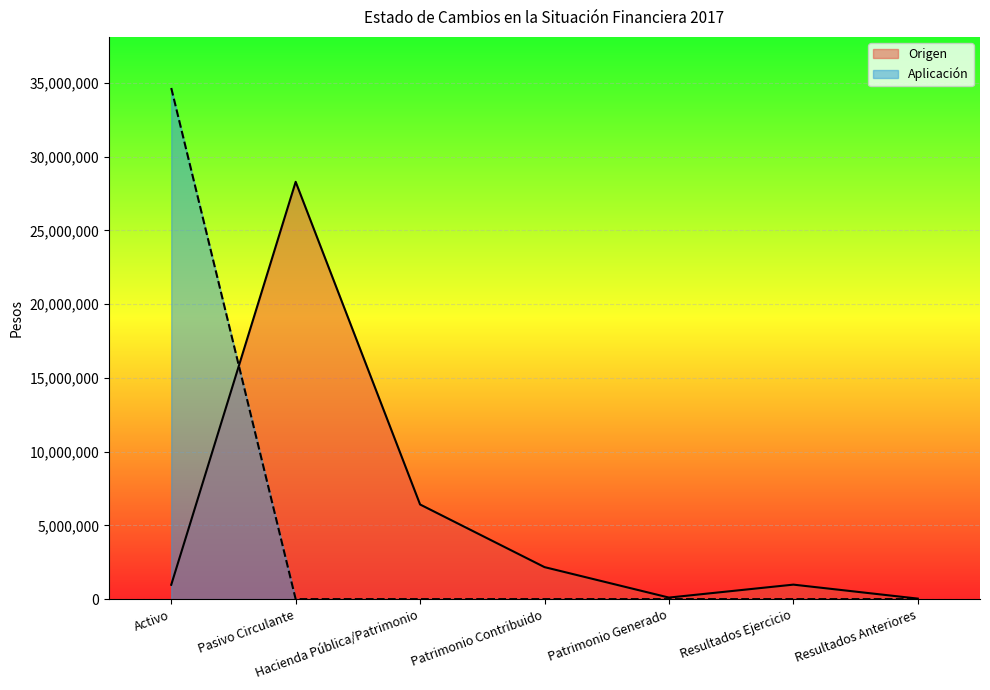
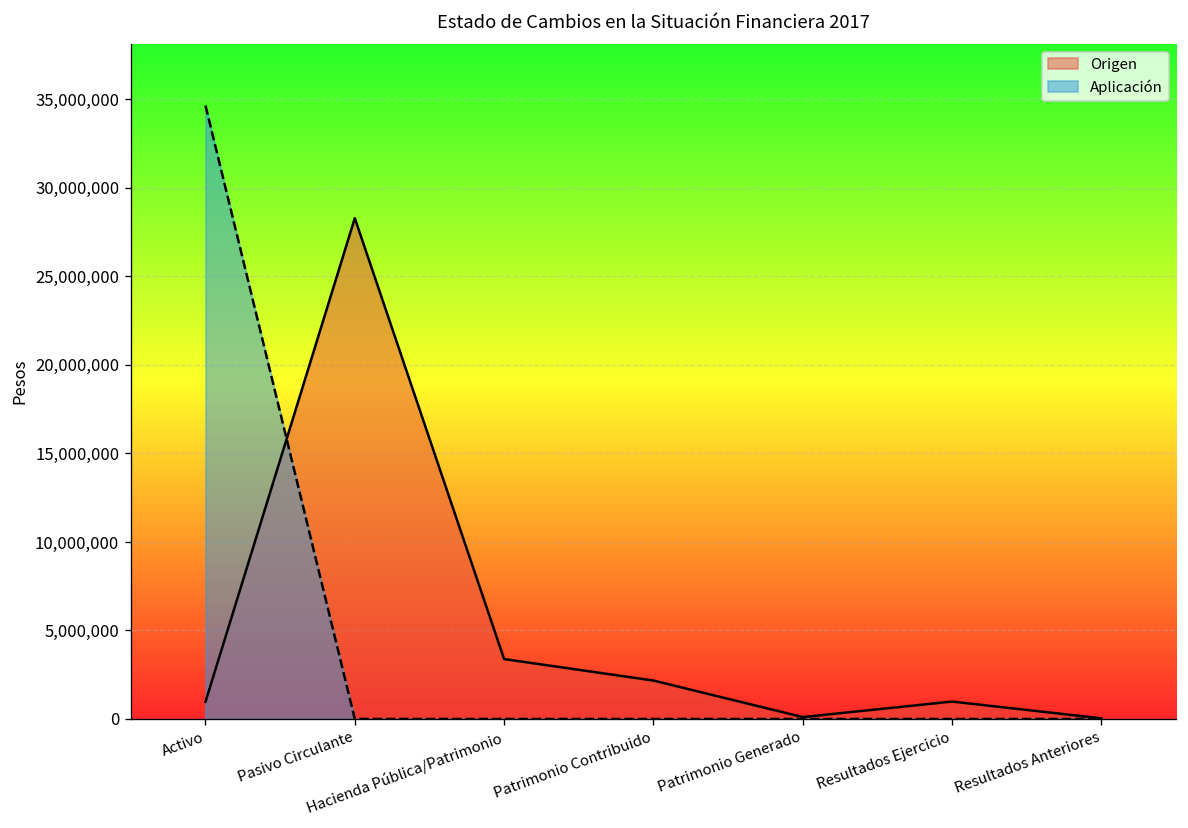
Origen, Hacienda Pública/Patrimonio: 6,400,000 -> 3,400,000
